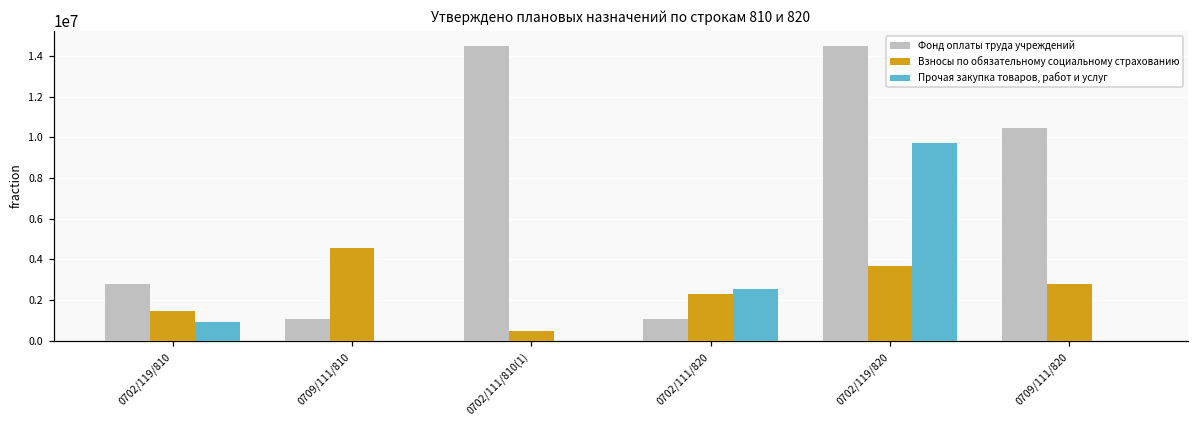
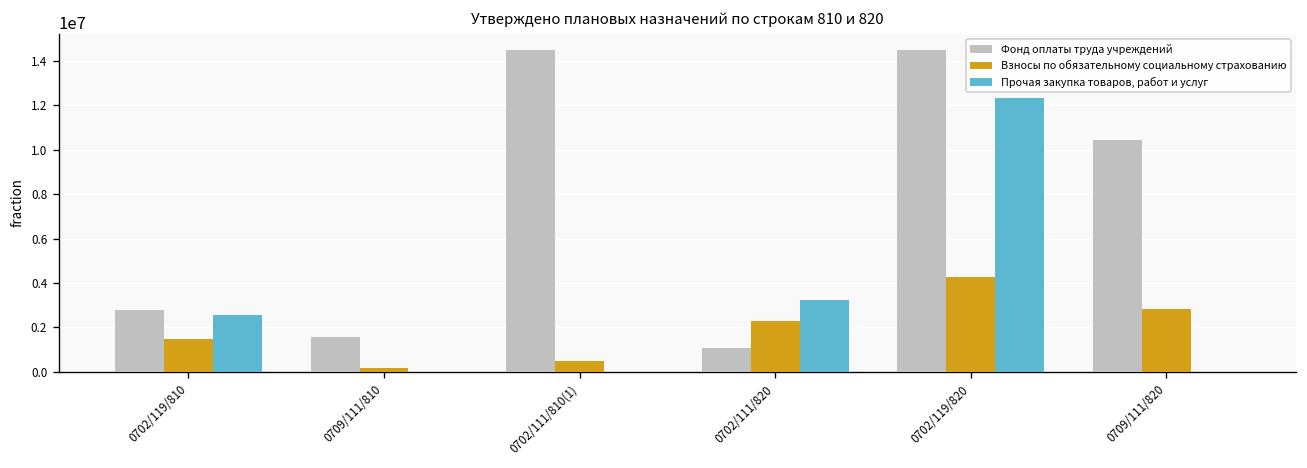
Прочая закупка товаров, работ и услуг, 0702/119/810: 900000 -> 2600000
Фонд оплаты труда учреждений, 0709/111/810: 1000000 -> 1600000
Взносы по обязательному социальному страхованию, 0709/111/810: 4600000 -> 200000
Прочая закупка товаров, работ и услуг, 0702/111/820: 2600000 -> 3200000
Взносы по обязательному социальному страхованию, 0702/119/820: 3700000 -> 4300000
Прочая закупка товаров, работ и услуг, 0702/119/820: 9700000 -> 12300000
